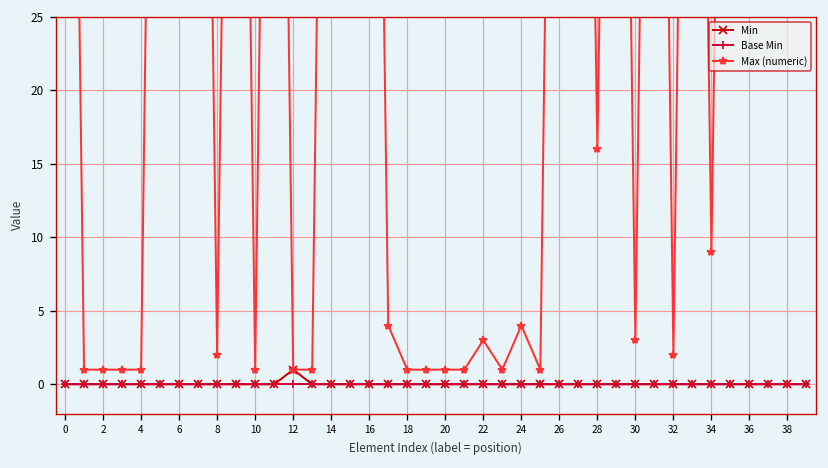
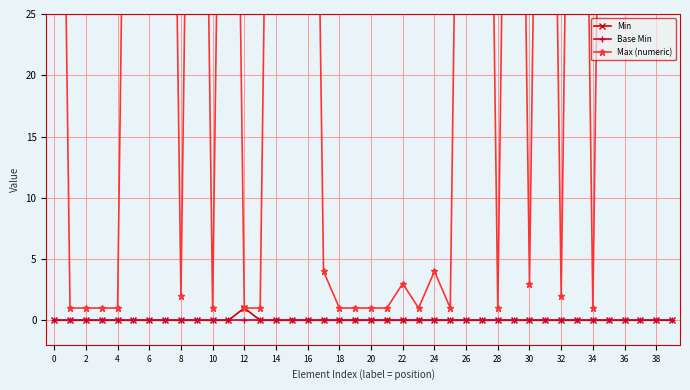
Max (numeric), 28: 16 -> 1
Max (numeric), 34: 9 -> 1
